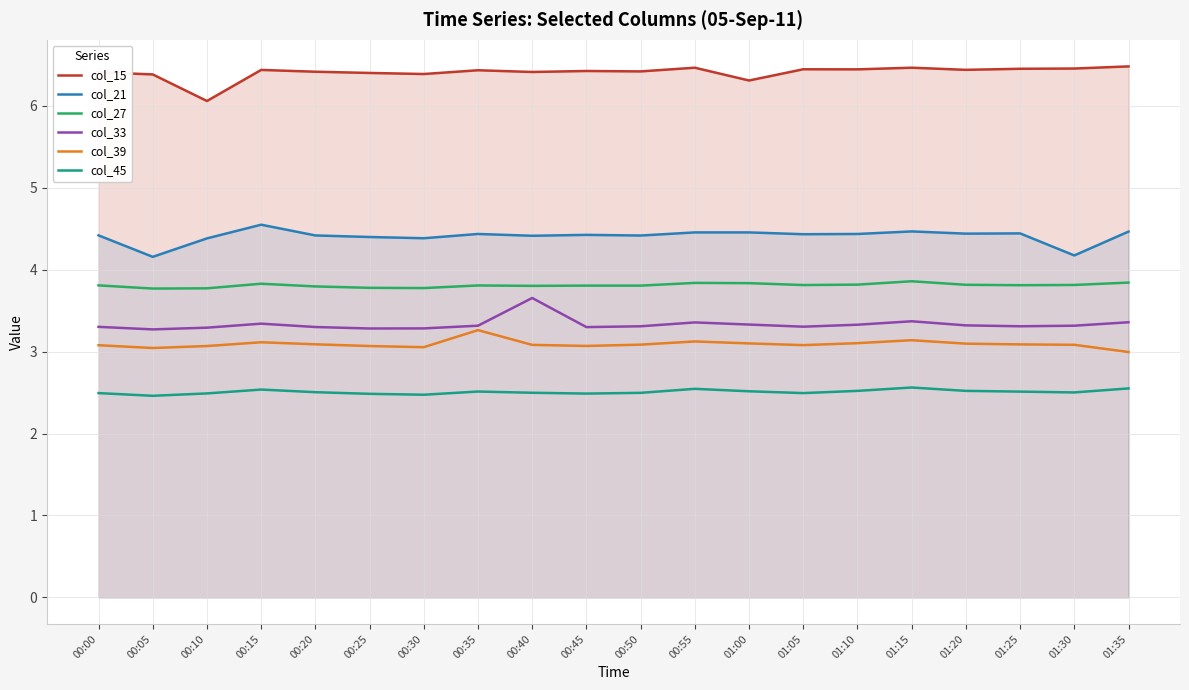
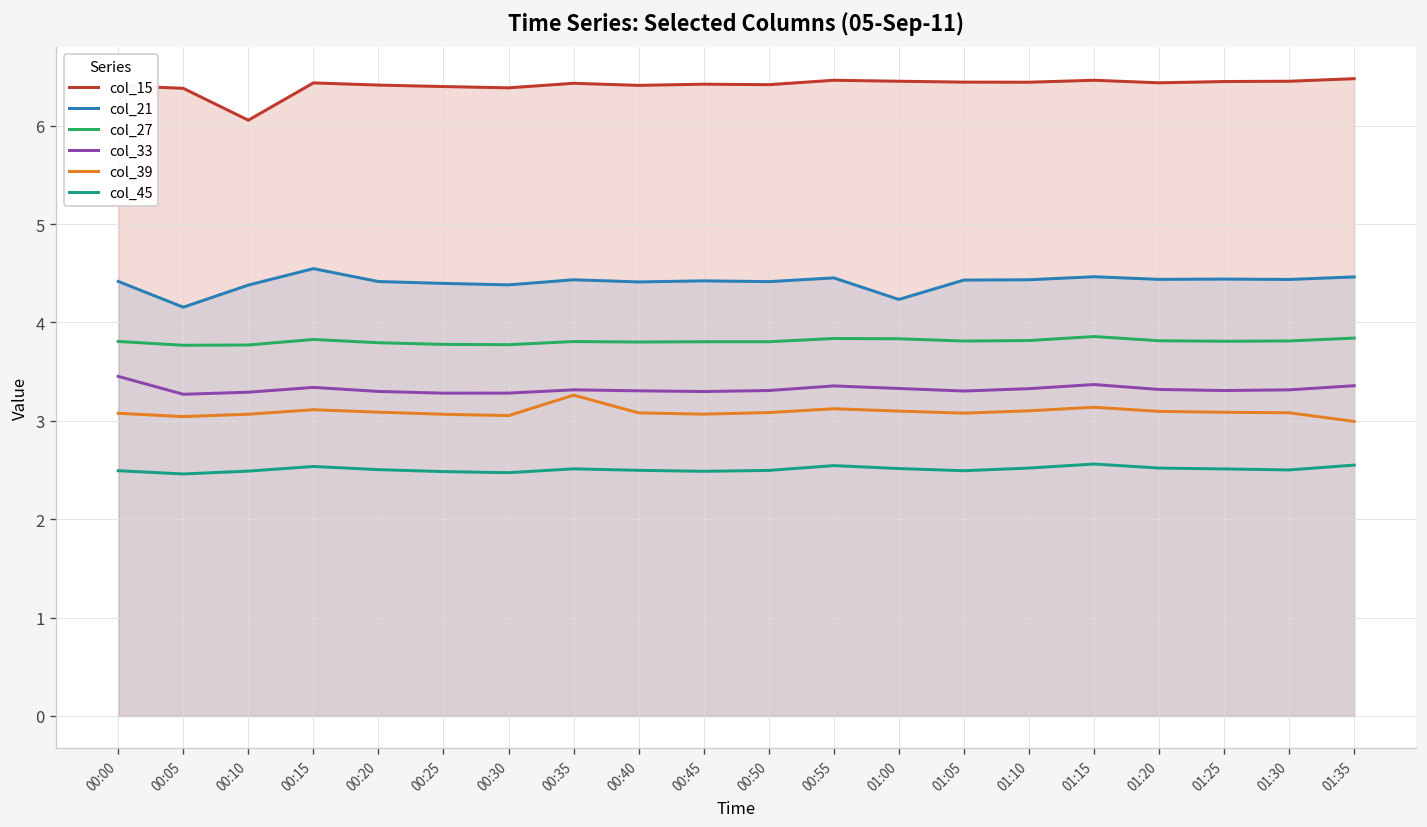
col_33, 00:00: 3.3 -> 3.5
col_33, 00:40: 3.7 -> 3.3
col_15, 01:00: 6.3 -> 6.5
col_21, 01:00: 4.5 -> 4.2
col_21, 01:30: 4.2 -> 4.4
